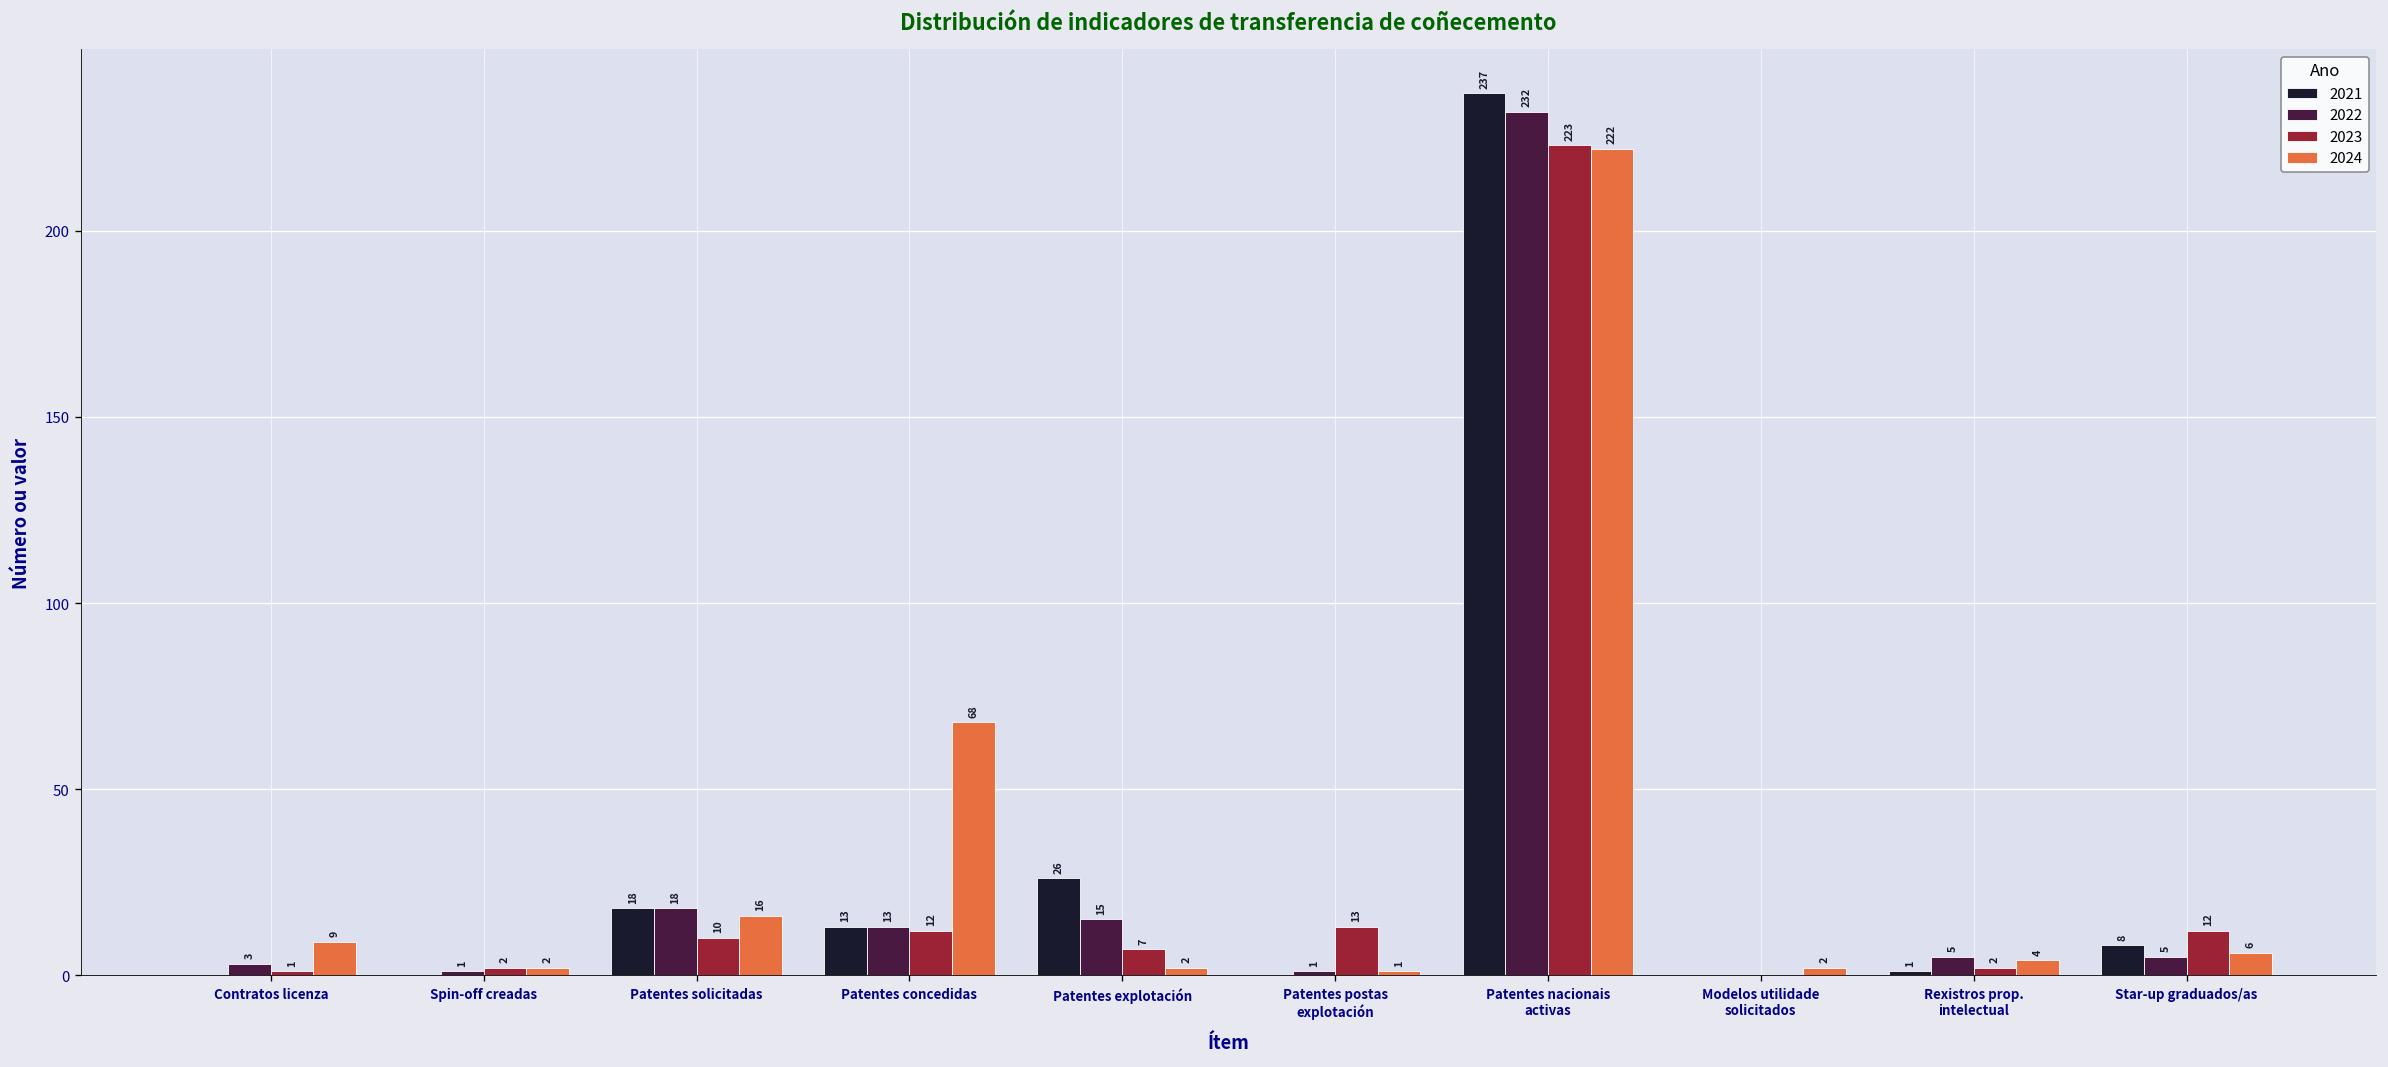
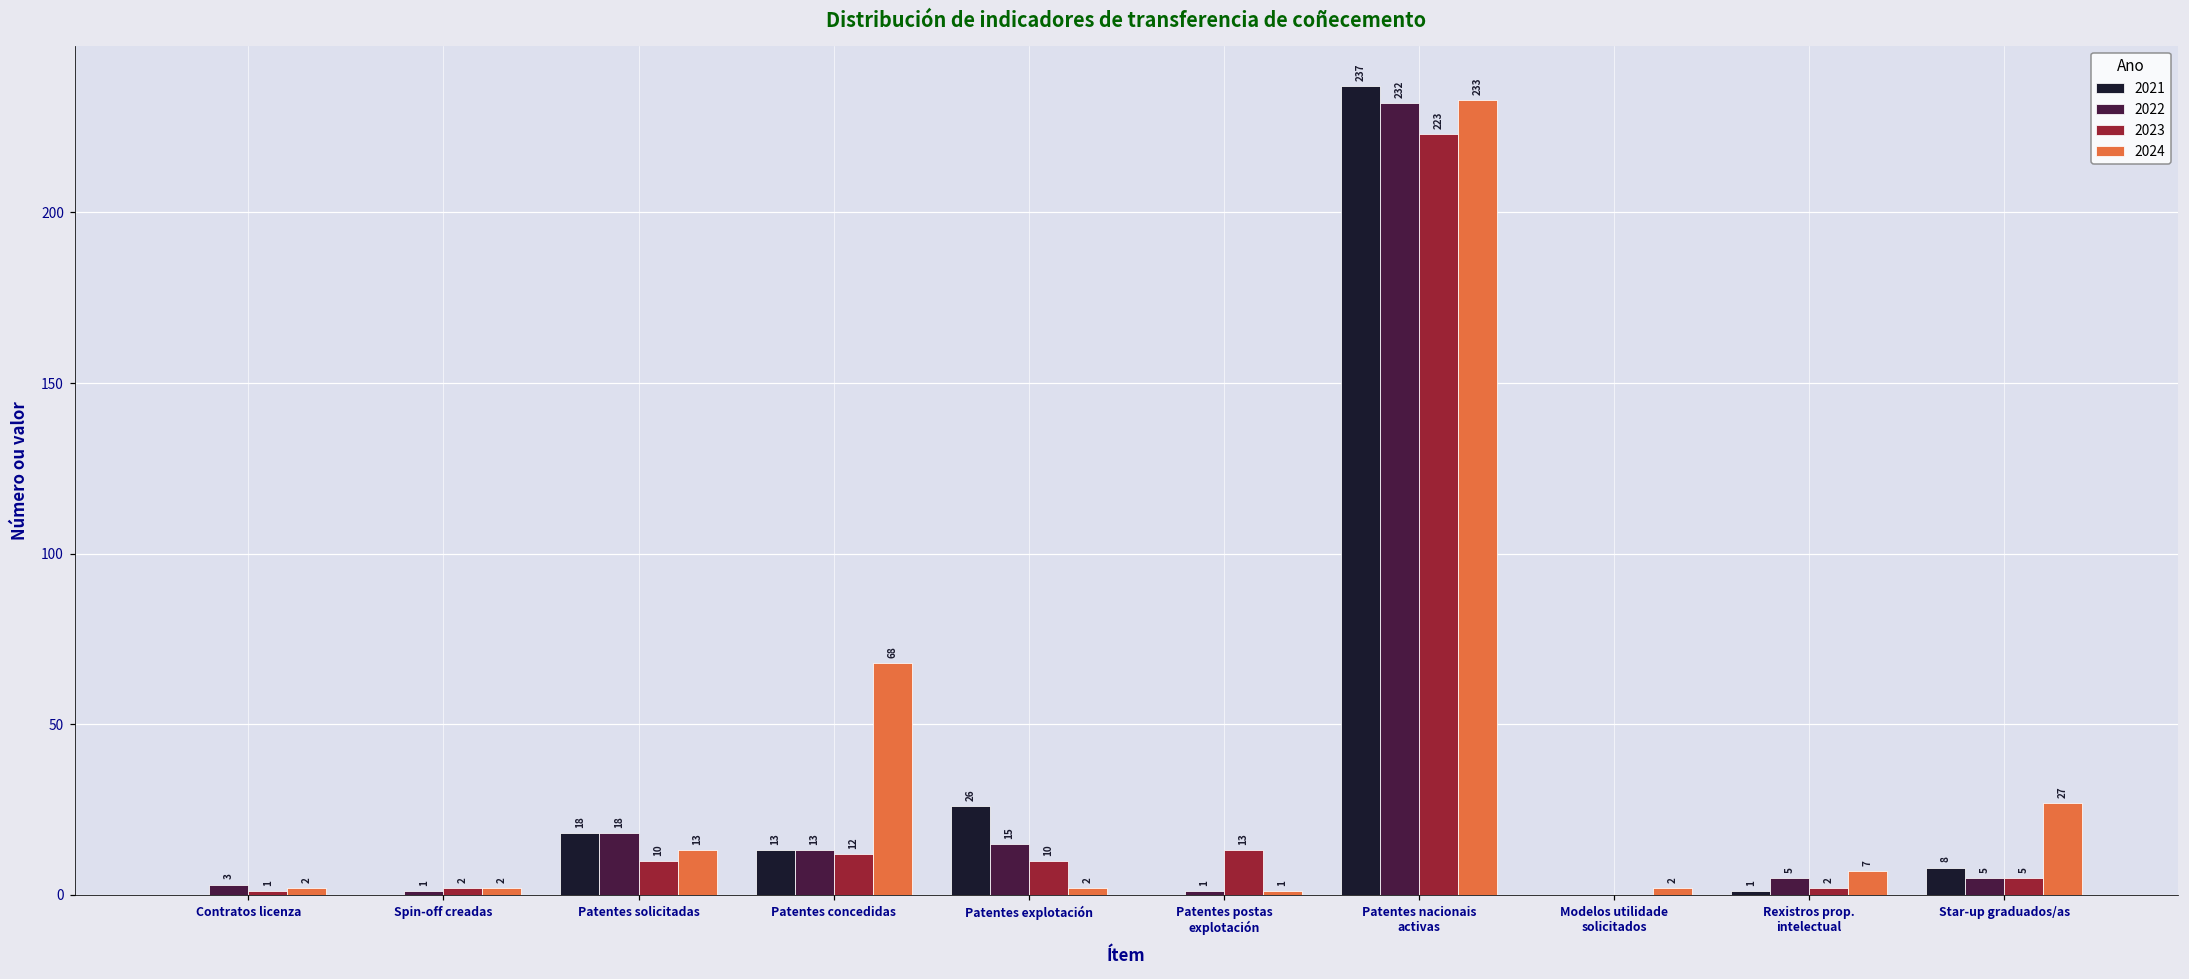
2024, Contratos licenza: 9 -> 2
2024, Patentes solicitadas: 16 -> 13
2023, Patentes explotación: 7 -> 10
2024, Patentes nacionais activas: 222 -> 233
2024, Rexistros prop. intelectual: 4 -> 7
2023, Star-up graduados/as: 12 -> 5
2024, Star-up graduados/as: 6 -> 27
